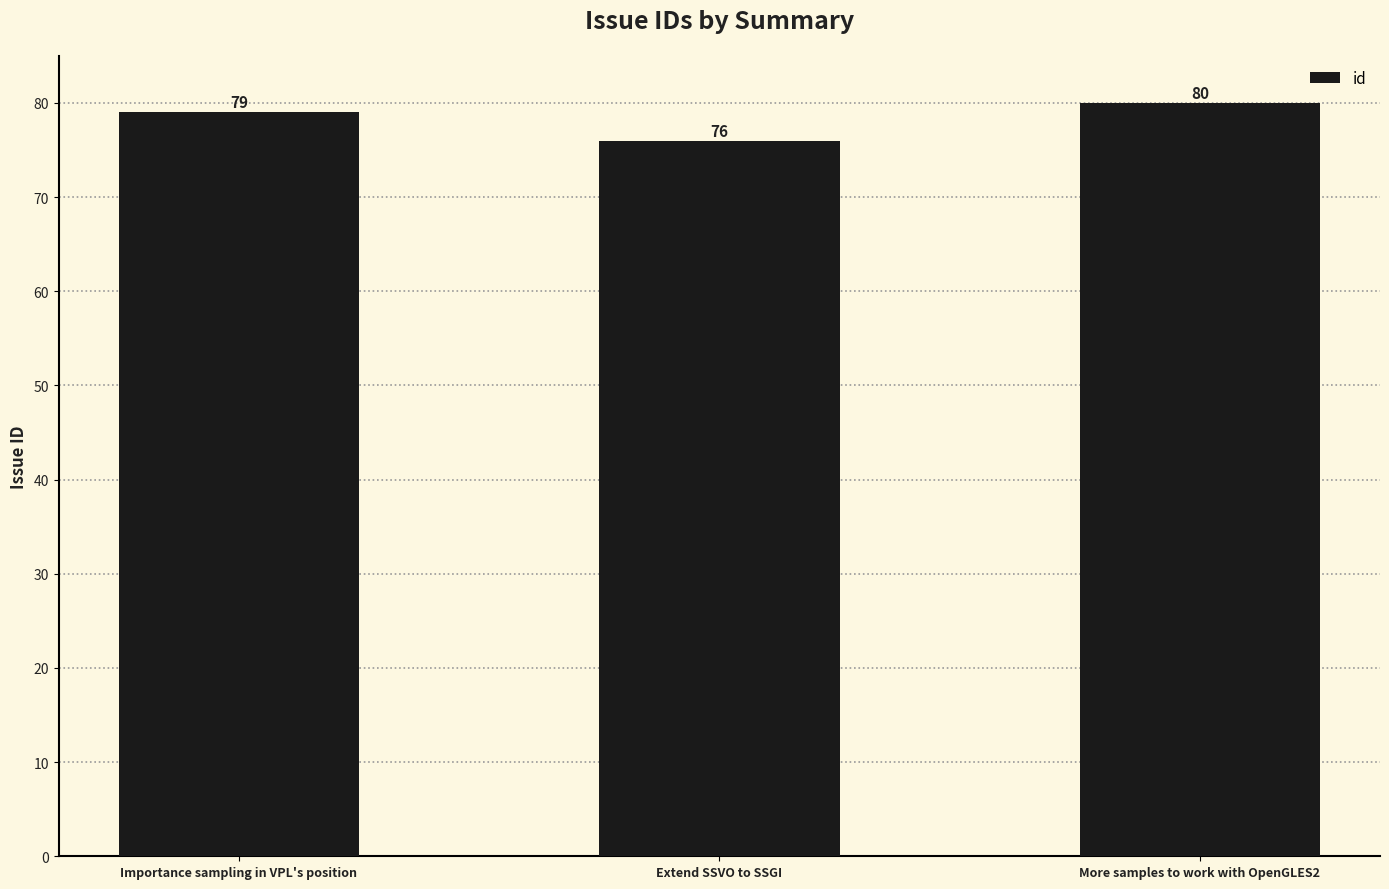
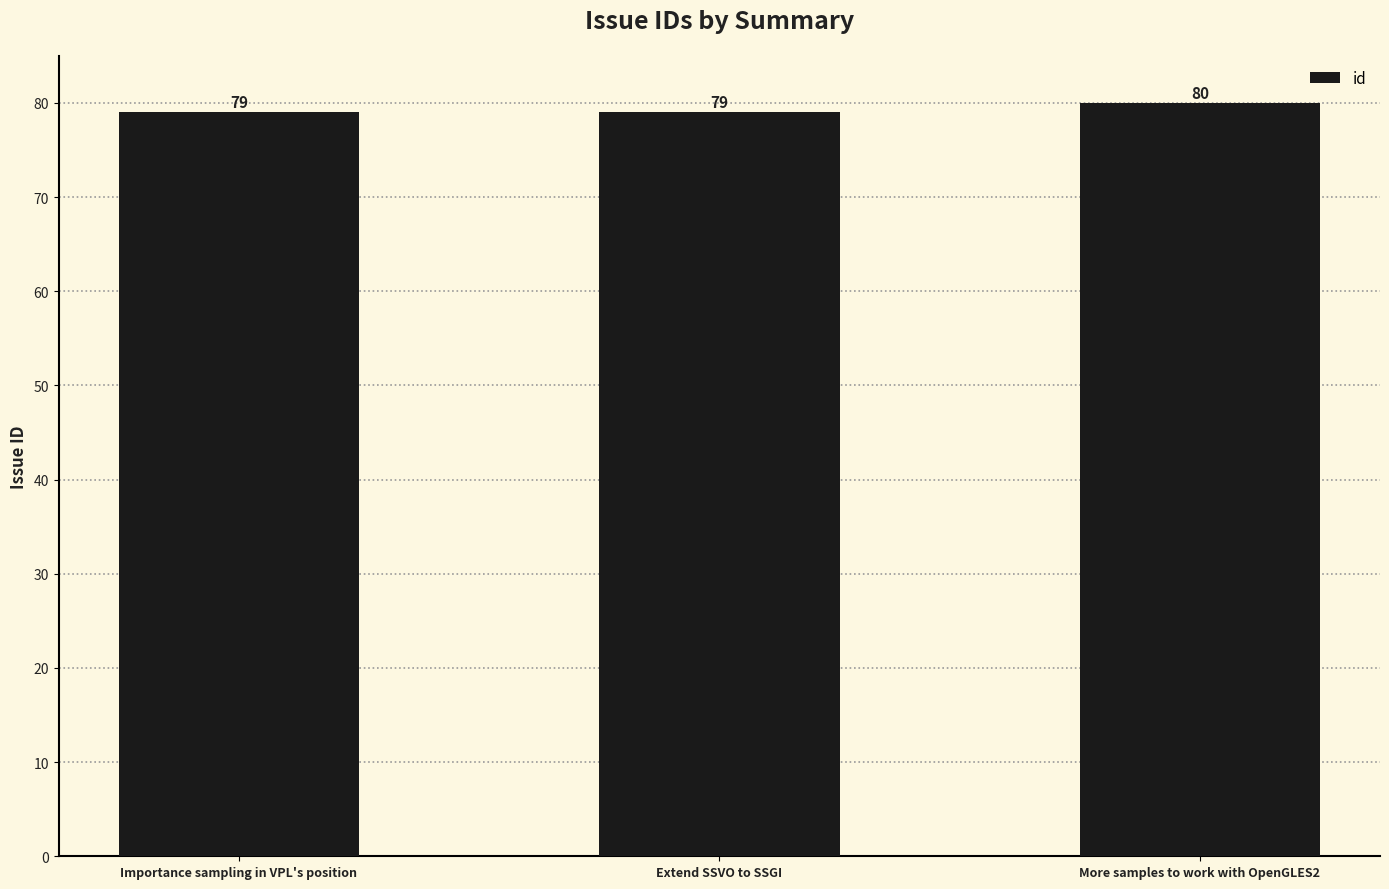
Extend SSVO to SSGI: 76 -> 79
